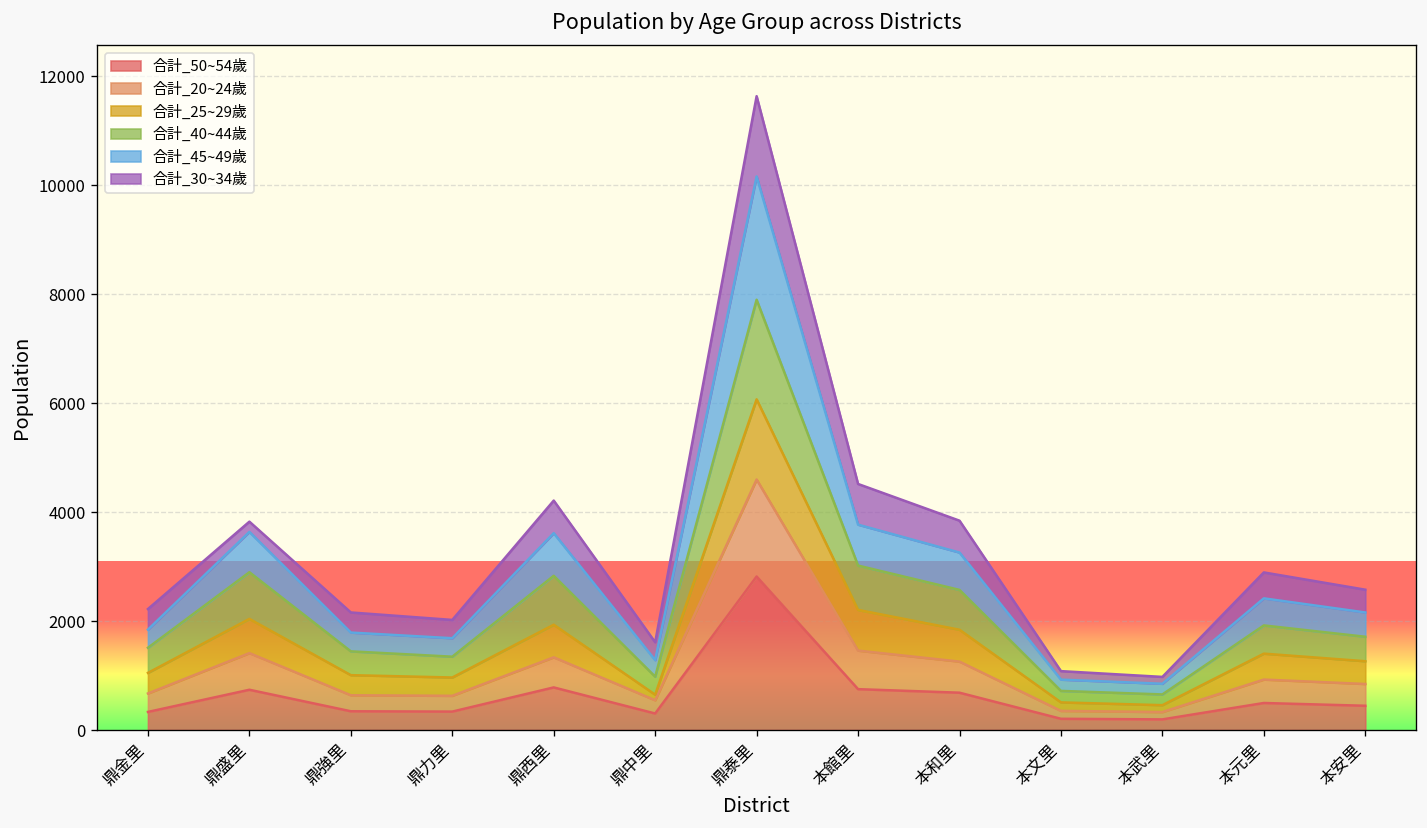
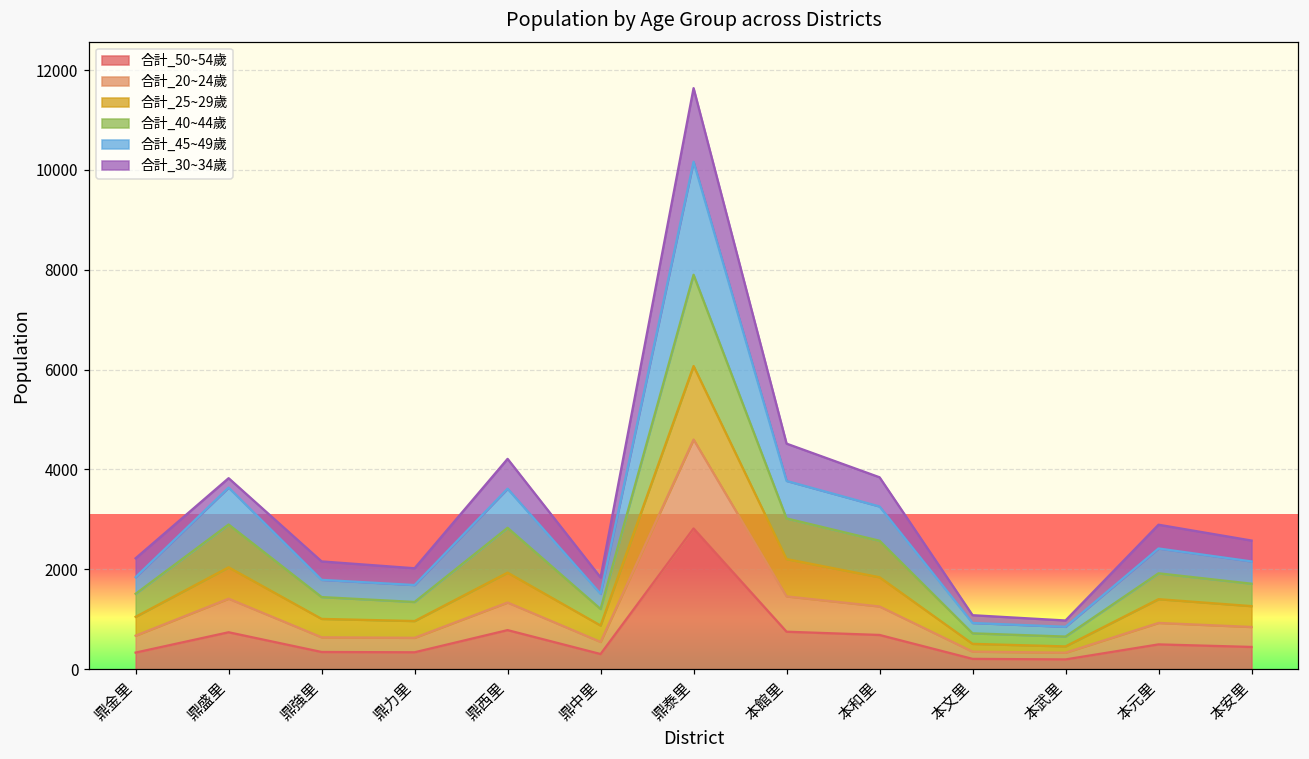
合計_25~29歲, 鼎中里: 100 -> 300
